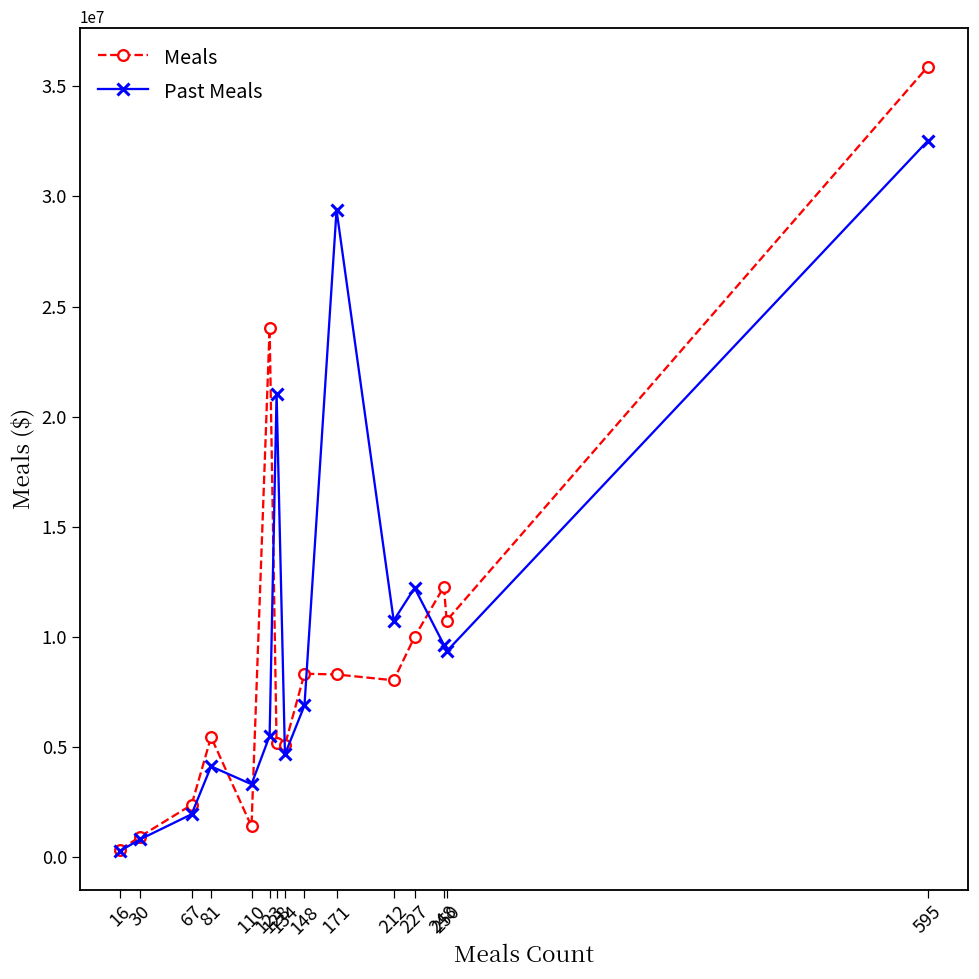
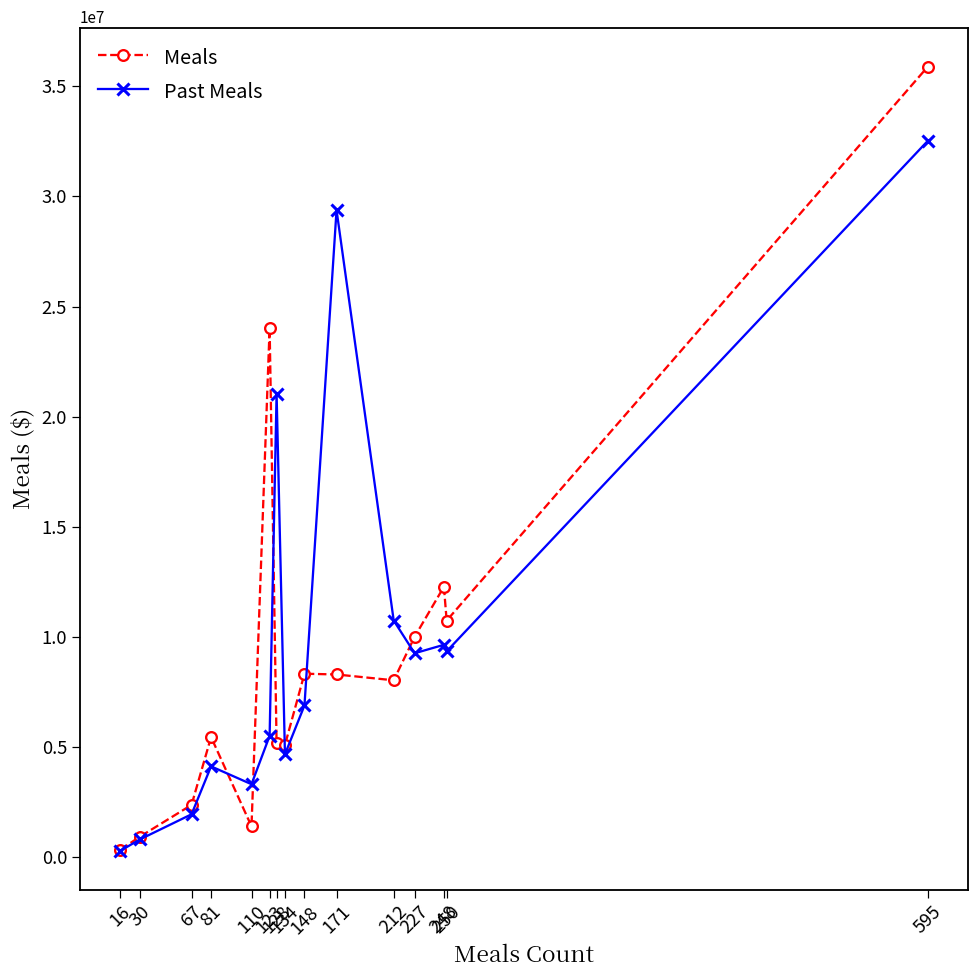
Past Meals, 227: 12200000 -> 9300000
